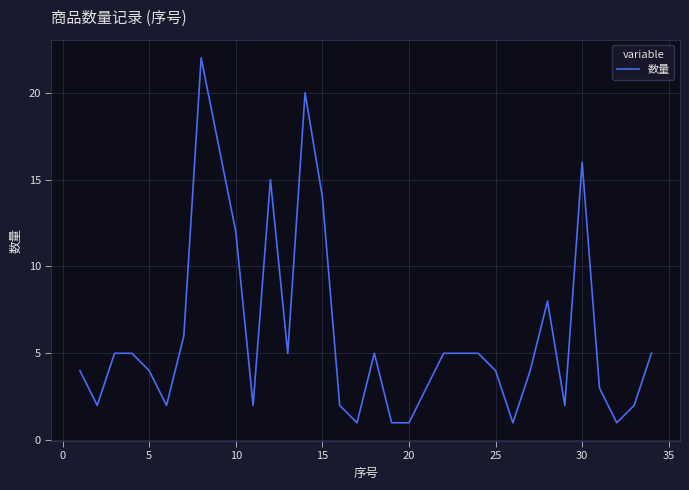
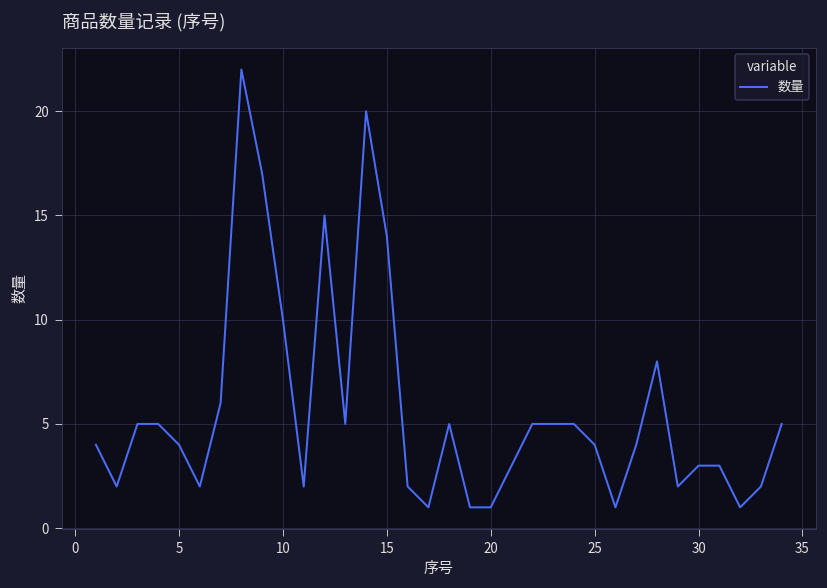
10: 12 -> 10
30: 16 -> 3
